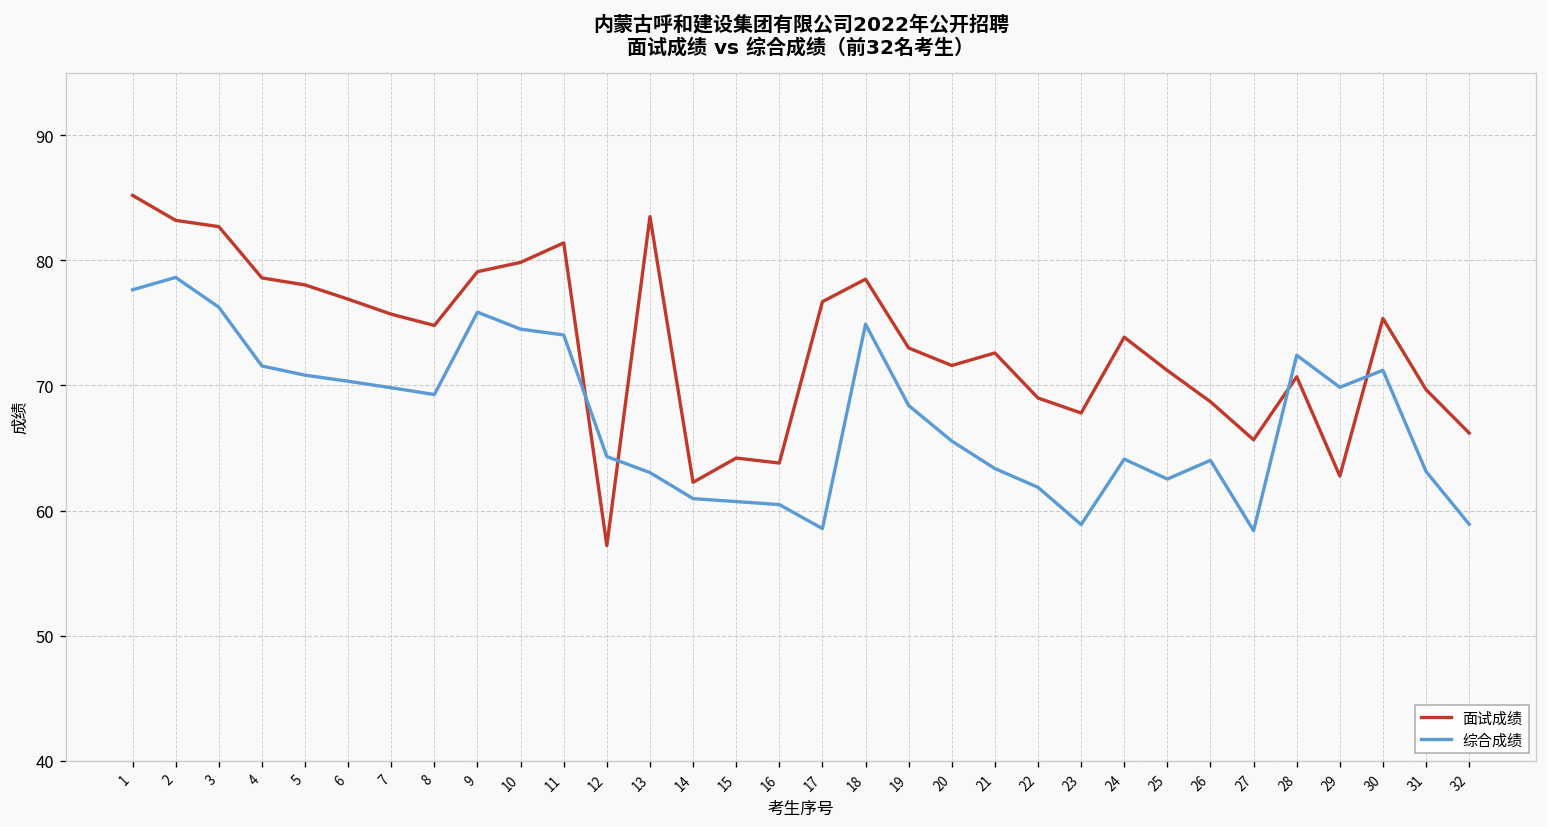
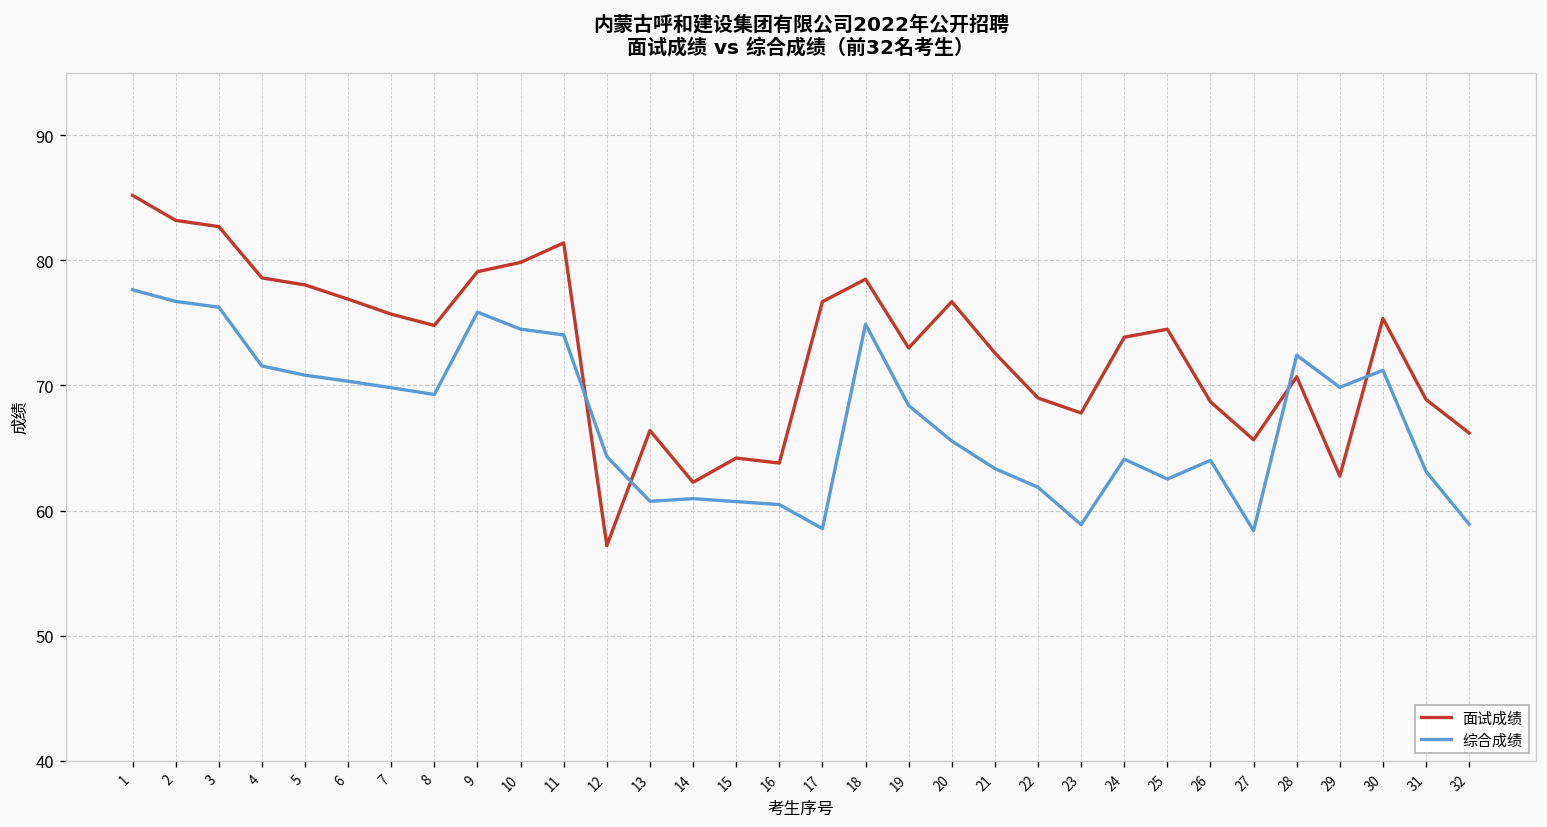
综合成绩, 2: 78.6 -> 76.7
面试成绩, 13: 83.5 -> 66.4
综合成绩, 13: 63.0 -> 60.7
面试成绩, 20: 71.6 -> 76.7
面试成绩, 25: 71.2 -> 74.5
面试成绩, 31: 69.7 -> 68.9
